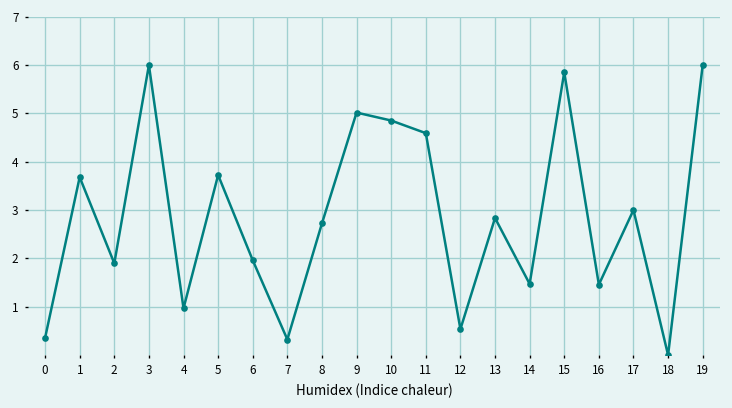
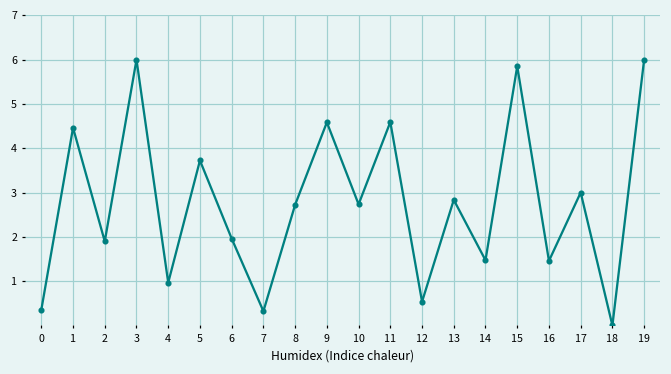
1: 3.7 -> 4.5
9: 5.0 -> 4.6
10: 4.9 -> 2.7
